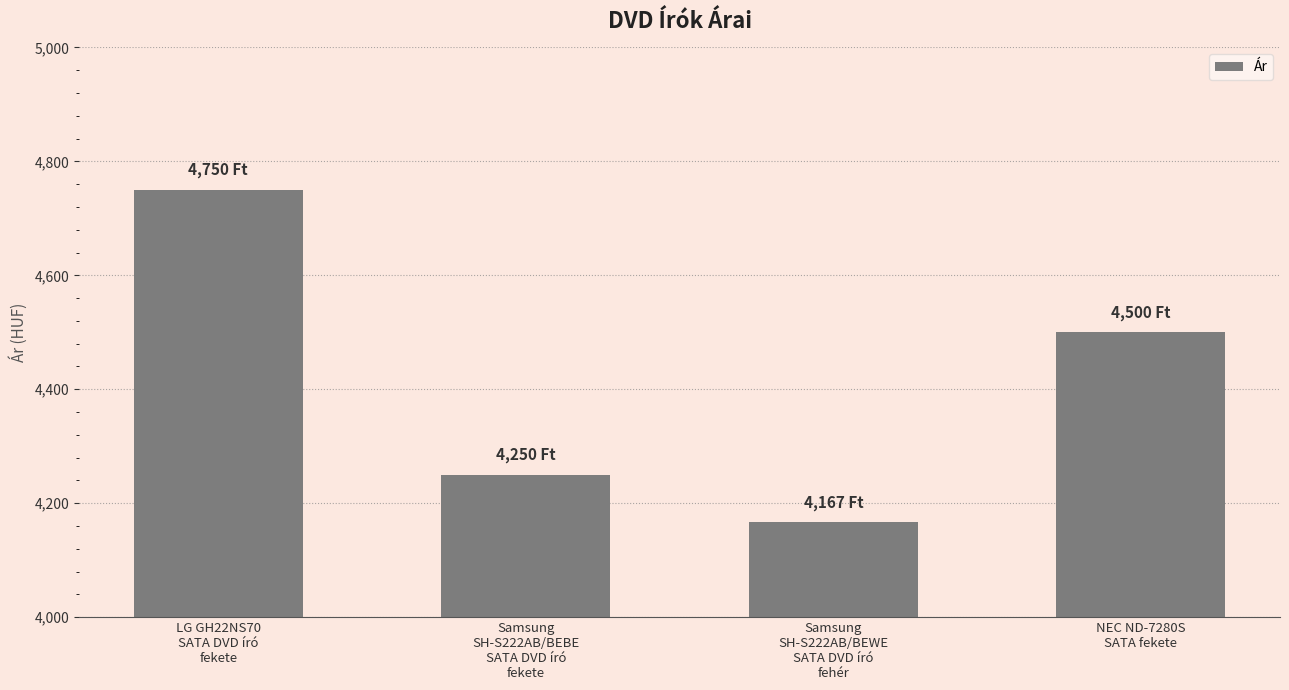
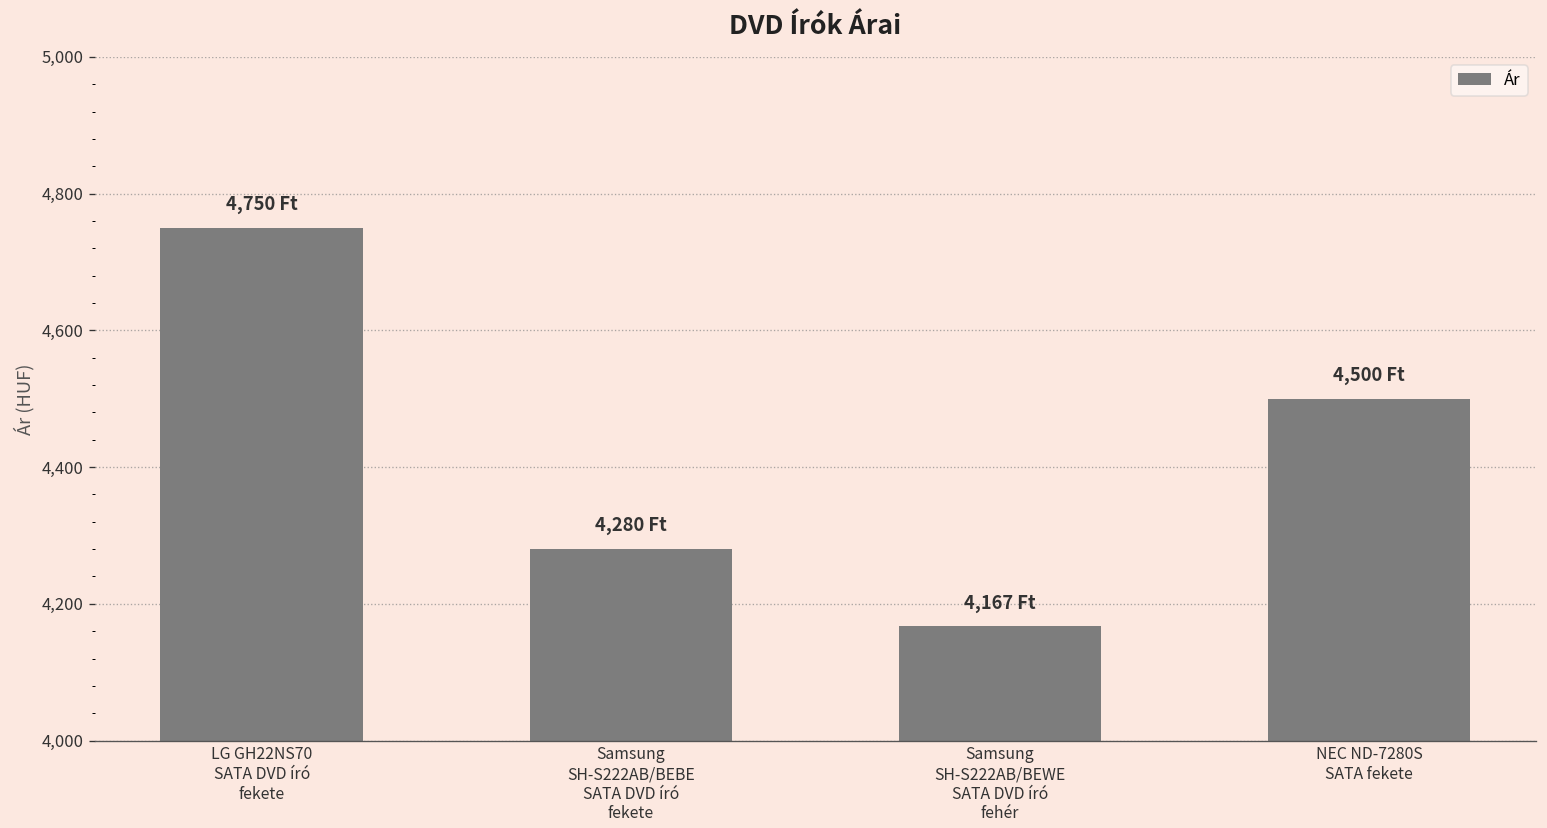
Samsung SH-S222AB/BEBE SATA DVD író fekete: 4,250 -> 4,280
